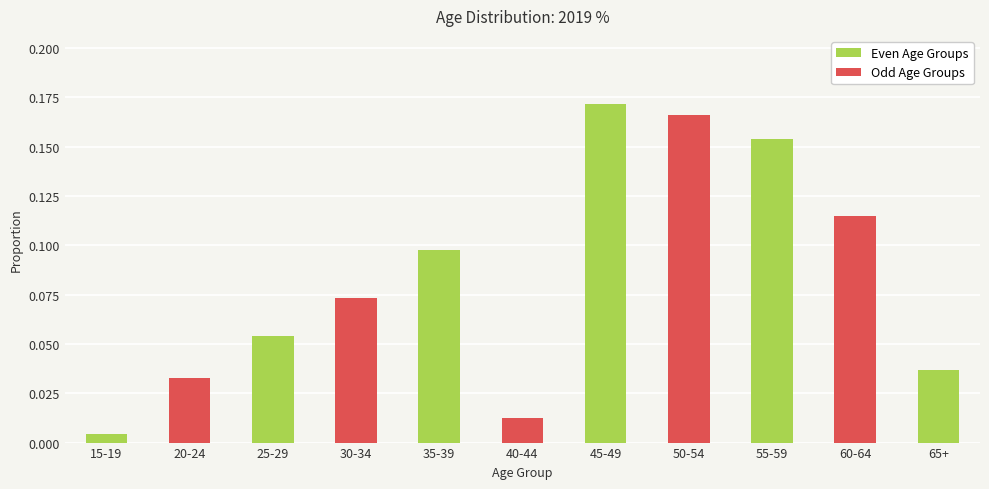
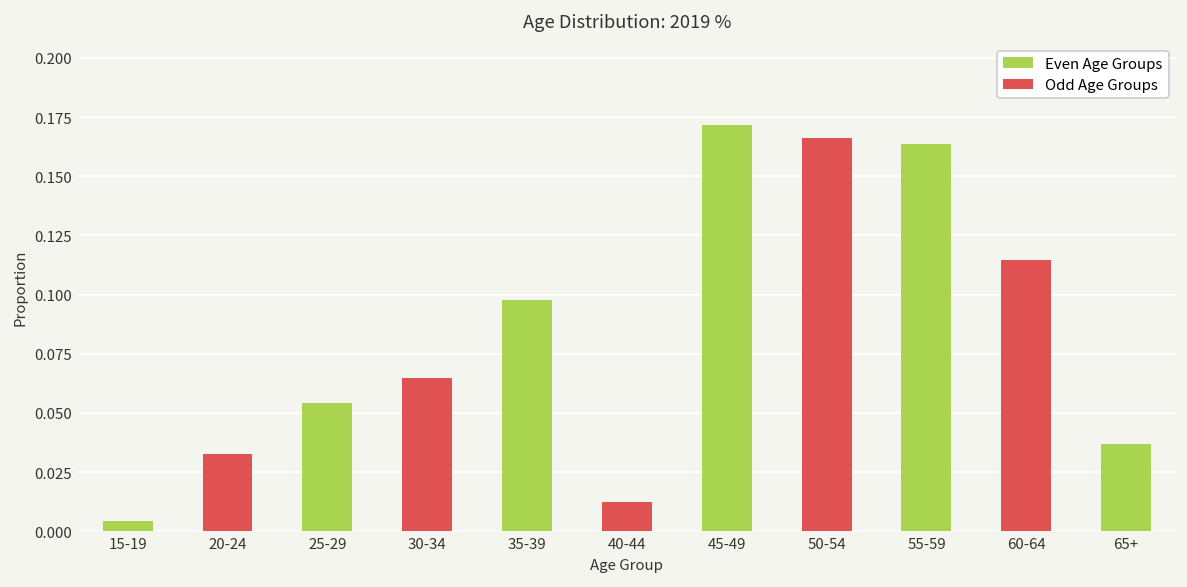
30-34: 0.073 -> 0.065
55-59: 0.154 -> 0.164
